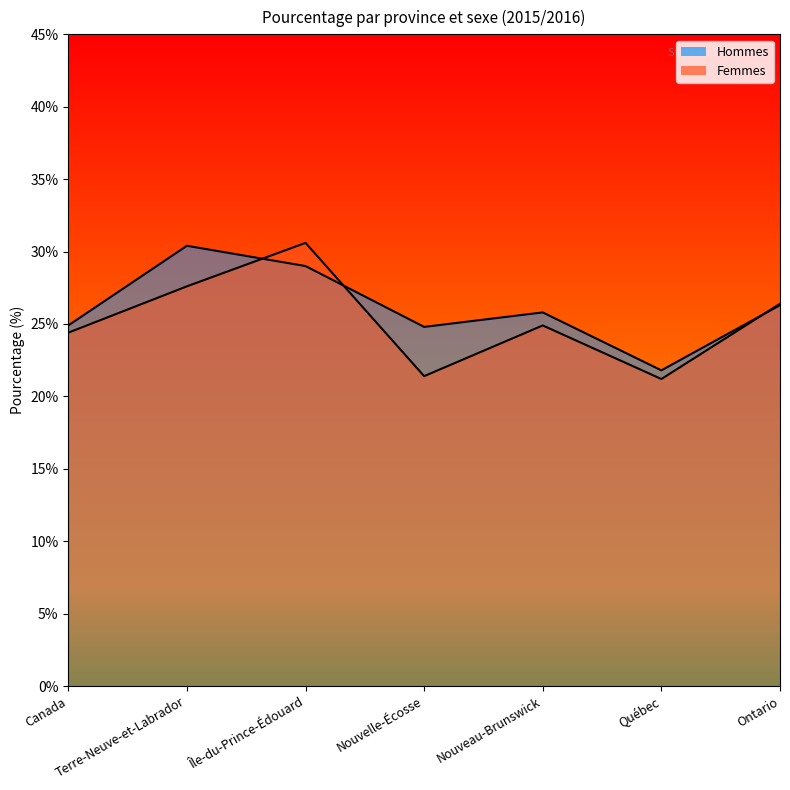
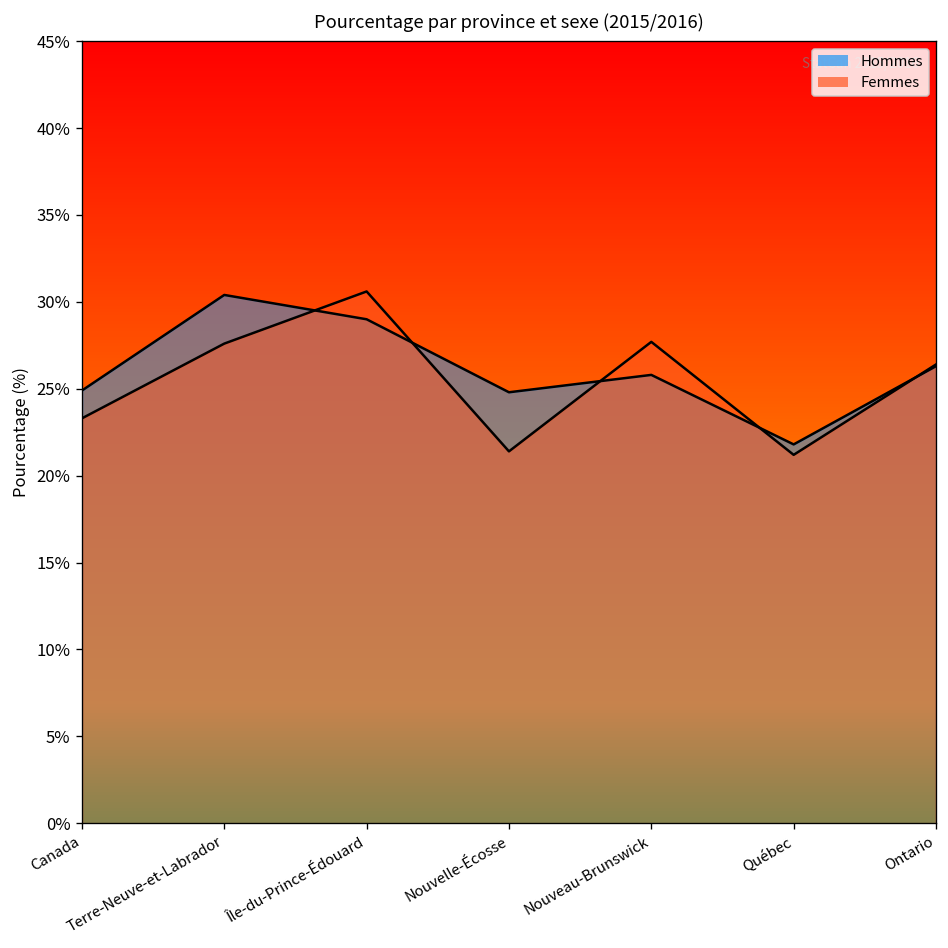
Femmes, Canada: 24.4% -> 23.3%
Femmes, Nouveau-Brunswick: 24.9% -> 27.7%
